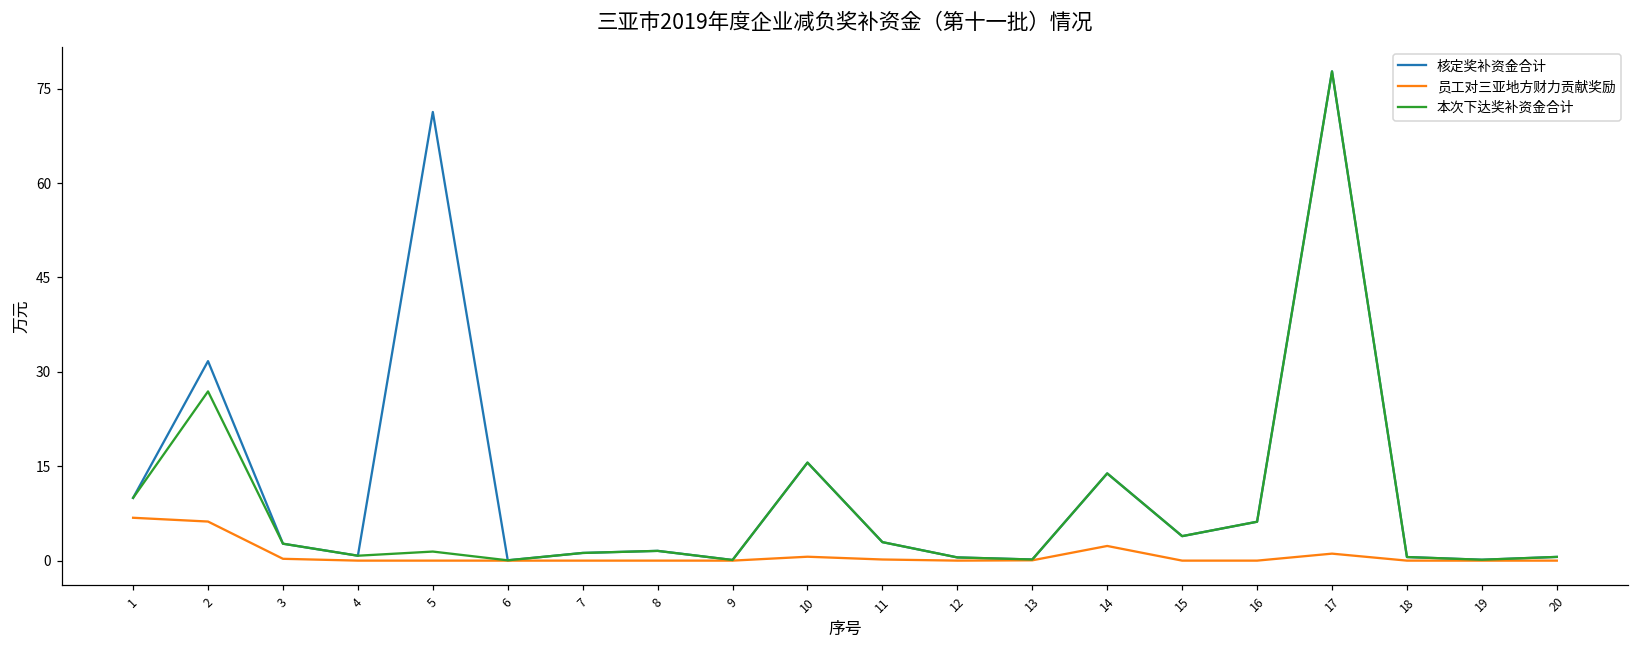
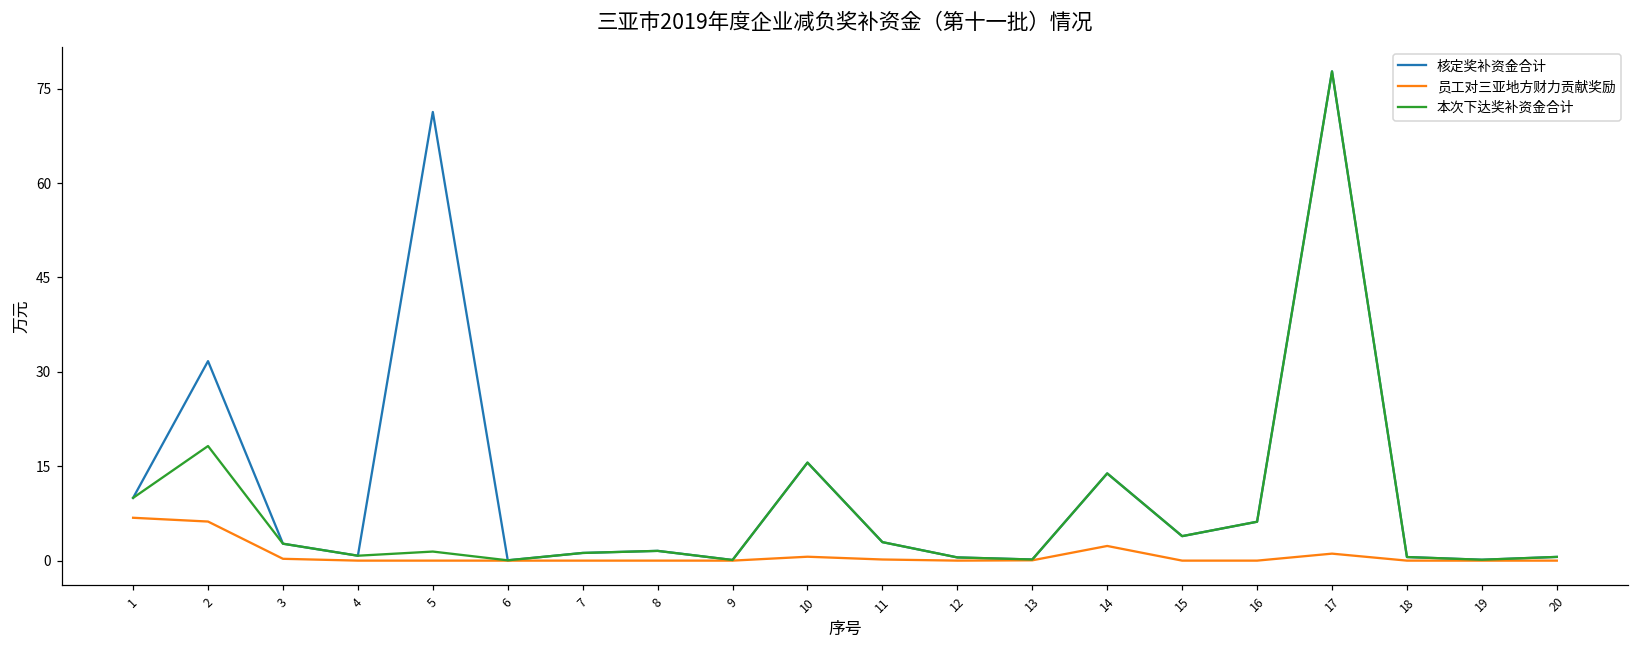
本次下达奖补资金合计, 2: 27 -> 18
